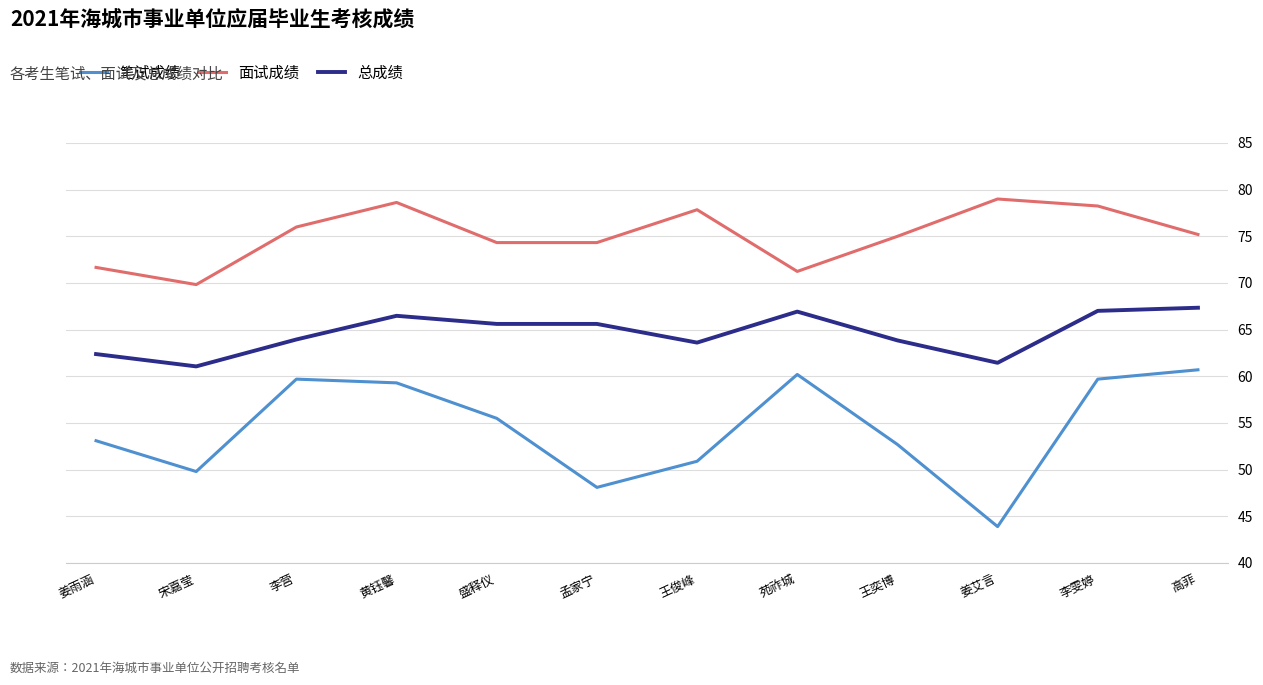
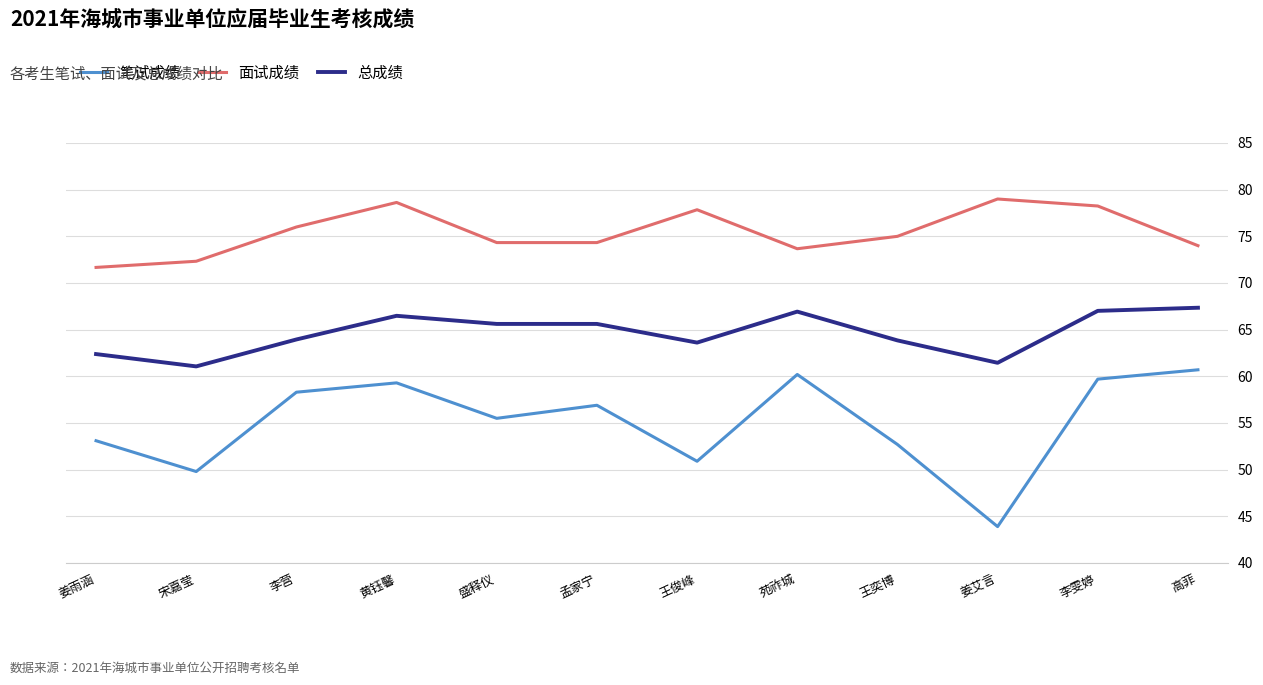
面试成绩, 宋嘉莹: 70 -> 72
笔试成绩, 李营: 60 -> 58
笔试成绩, 孟家宁: 48 -> 57
面试成绩, 苑祚城: 71 -> 74
面试成绩, 高菲: 75 -> 74
